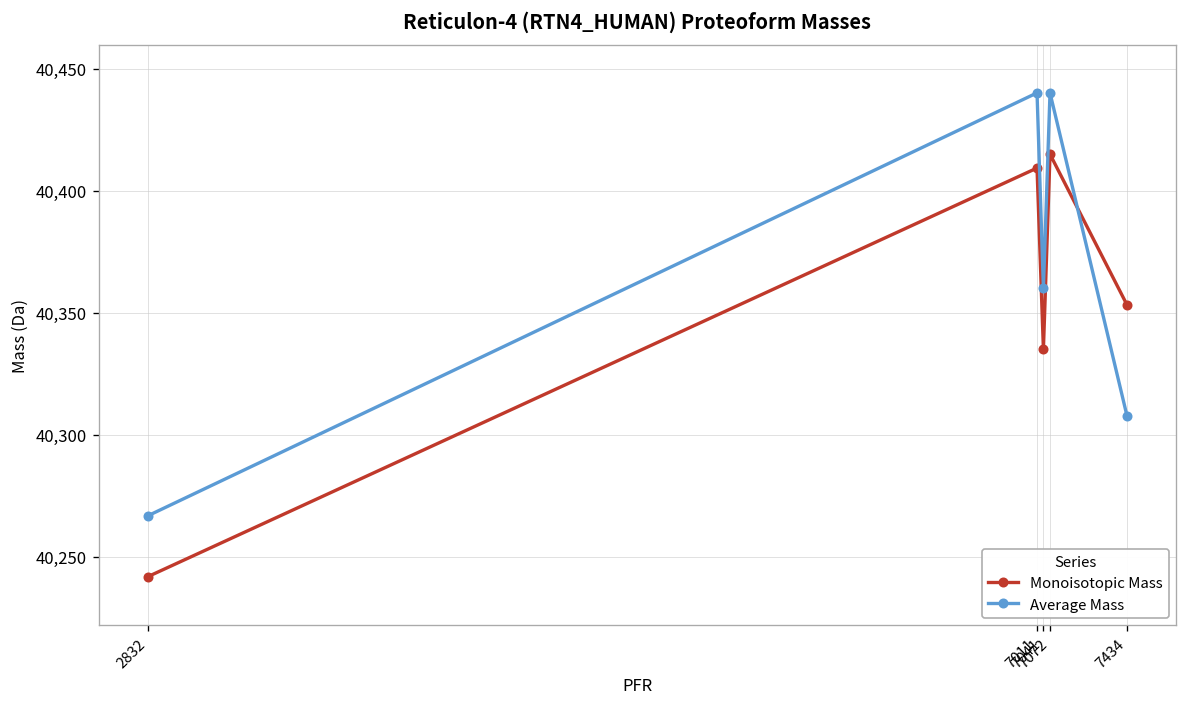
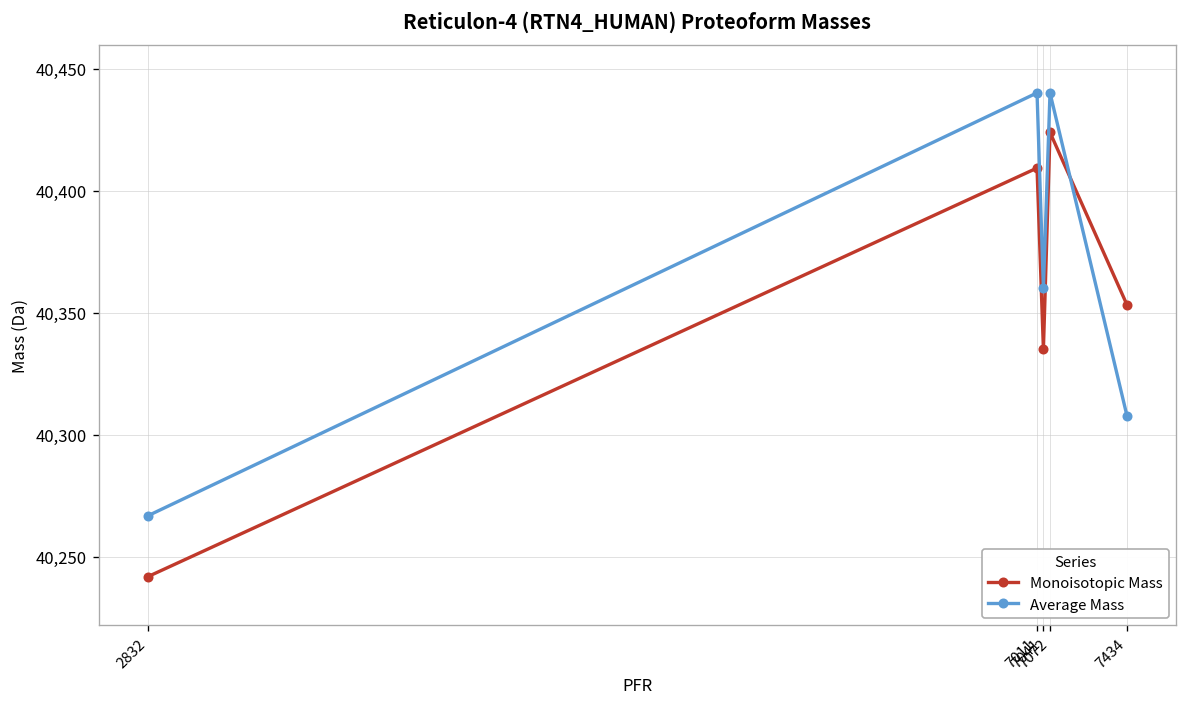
Monoisotopic Mass, 7072: 40,415 -> 40,424
